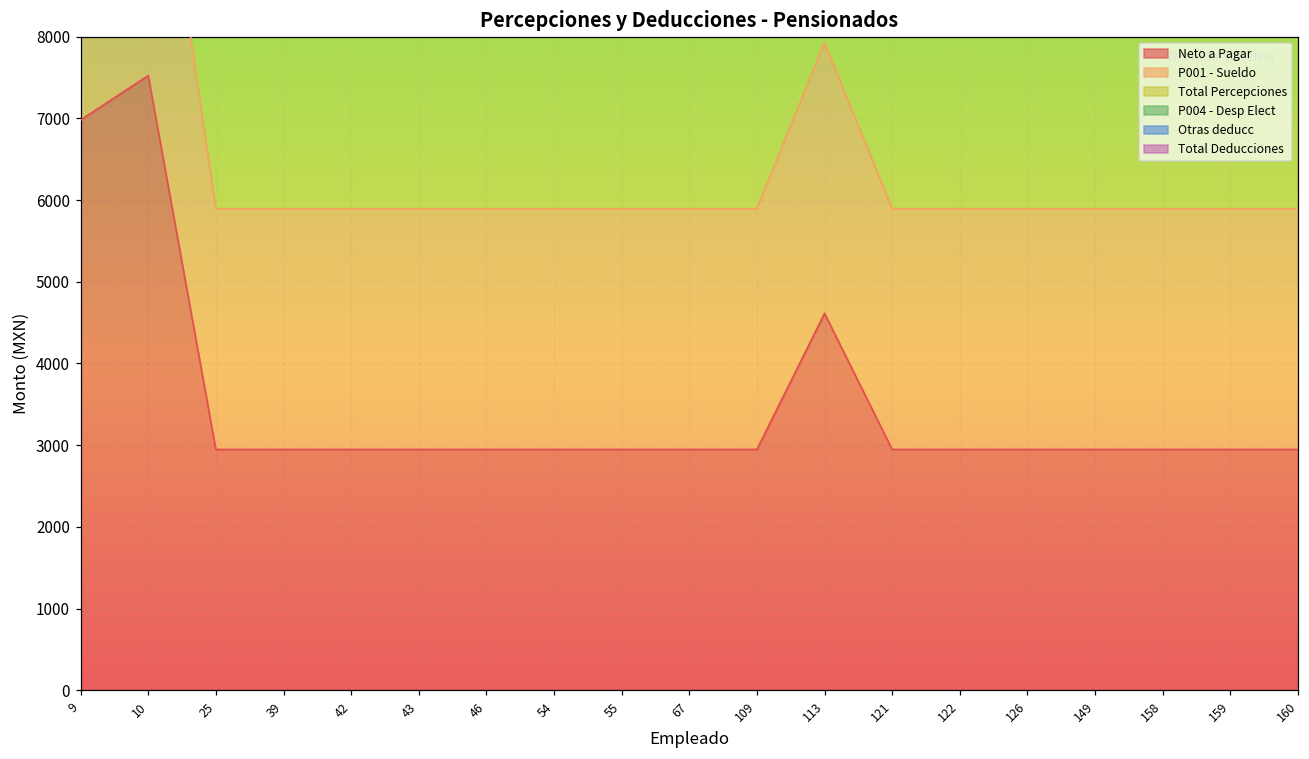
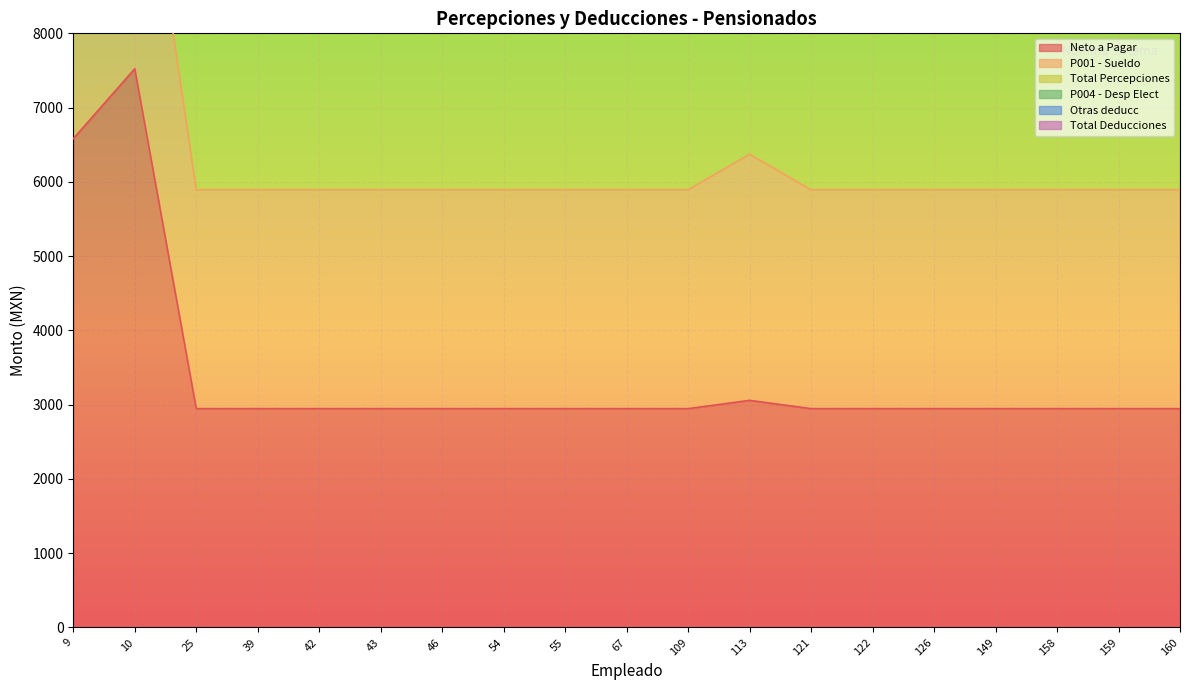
Neto a Pagar, 9: 7000 -> 6600
Neto a Pagar, 113: 4600 -> 3100
